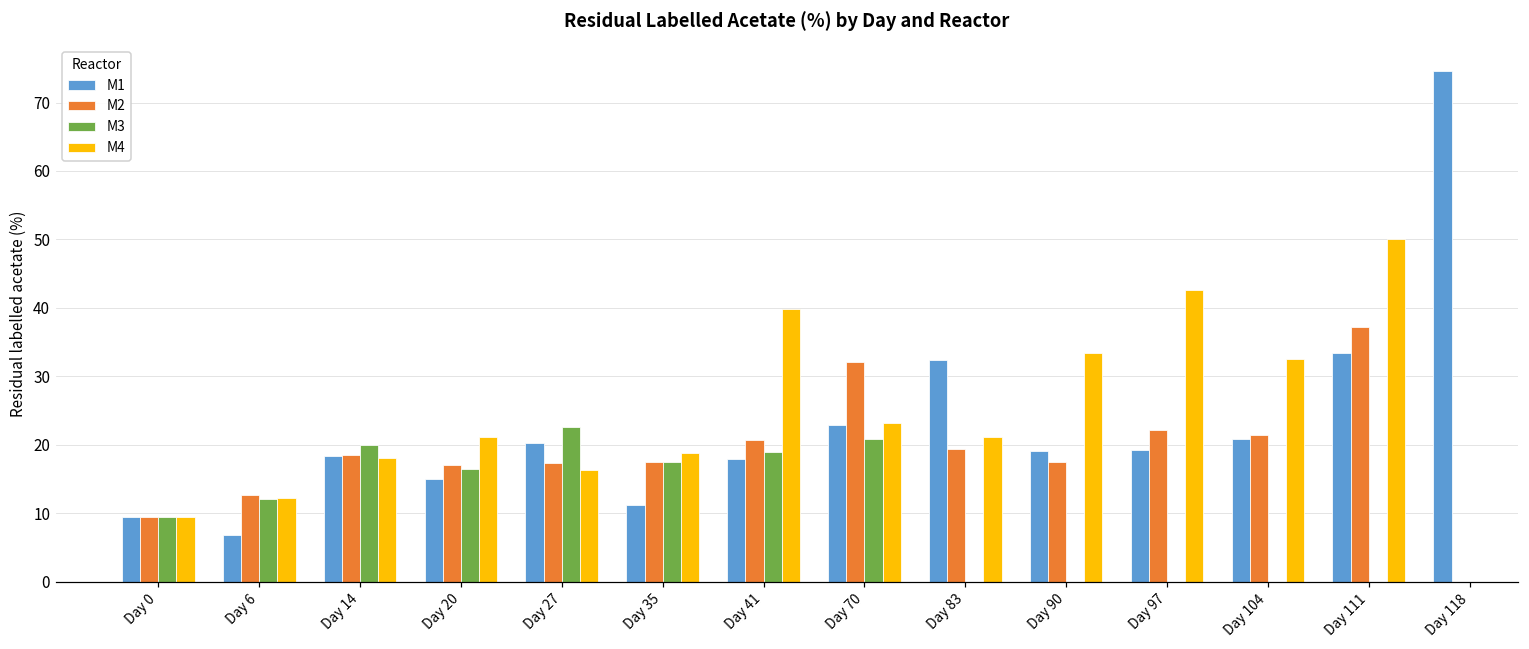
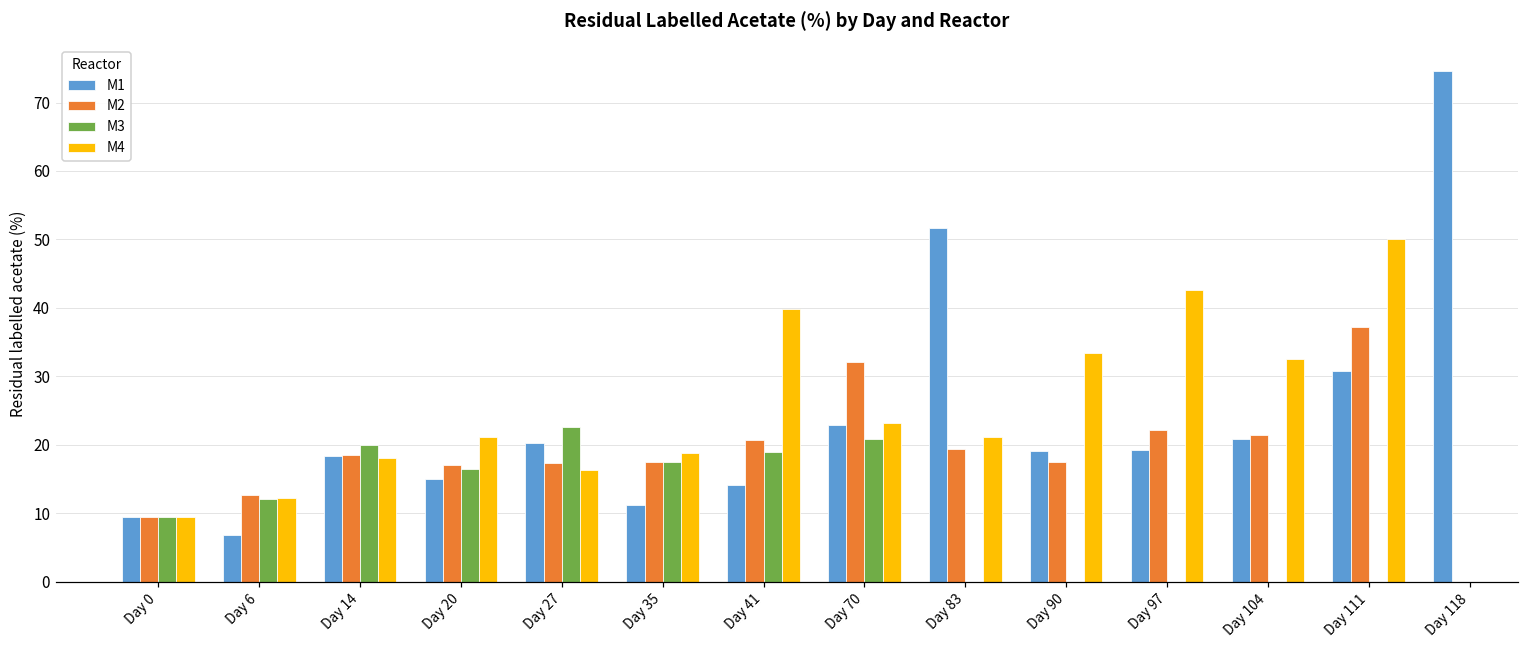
M1, Day 41: 18 -> 14
M1, Day 83: 32 -> 52
M1, Day 111: 33 -> 31
